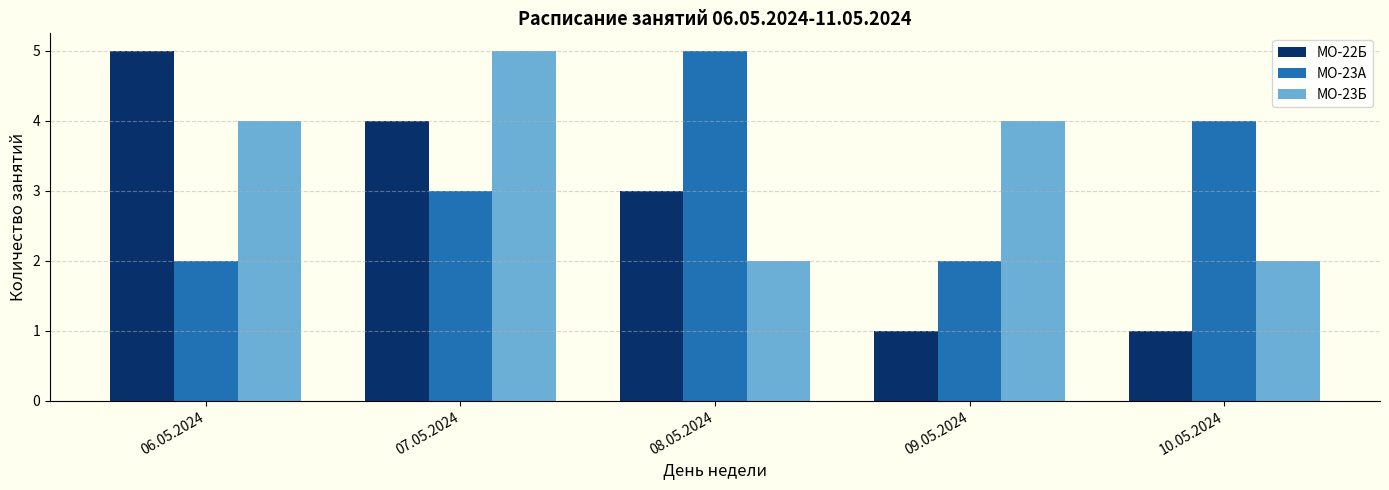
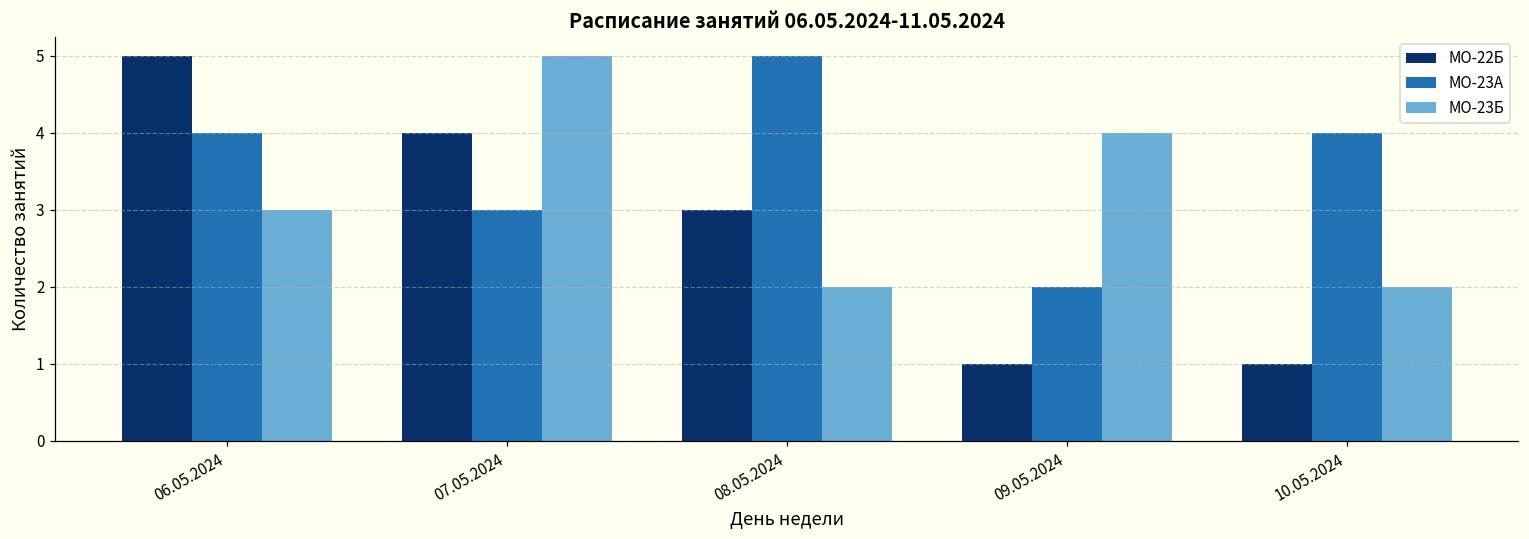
МО-23А, 06.05.2024: 2 -> 4
МО-23Б, 06.05.2024: 4 -> 3
